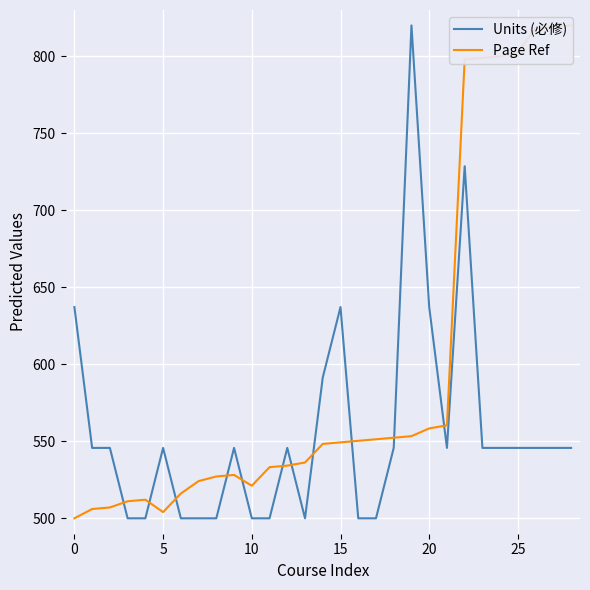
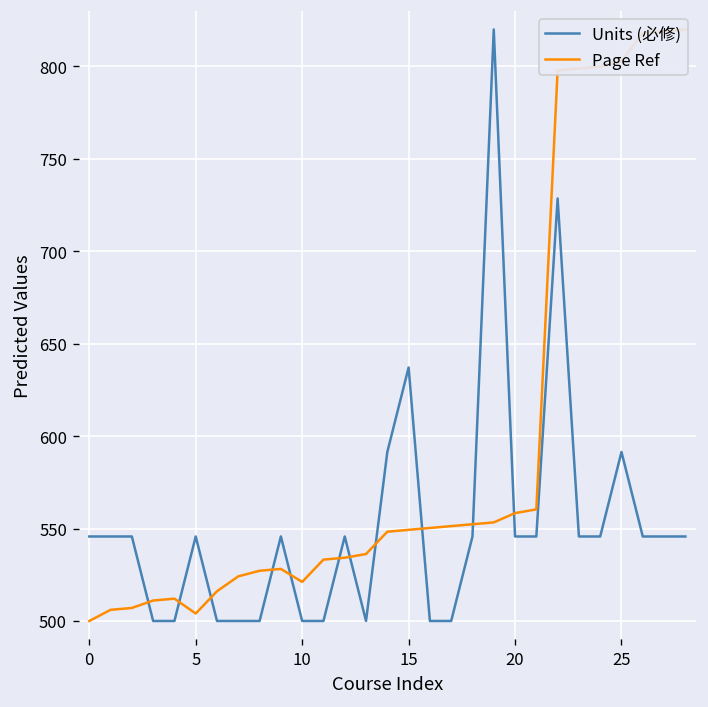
Units (必修), 0: 637 -> 546
Units (必修), 20: 637 -> 546
Units (必修), 25: 546 -> 591
